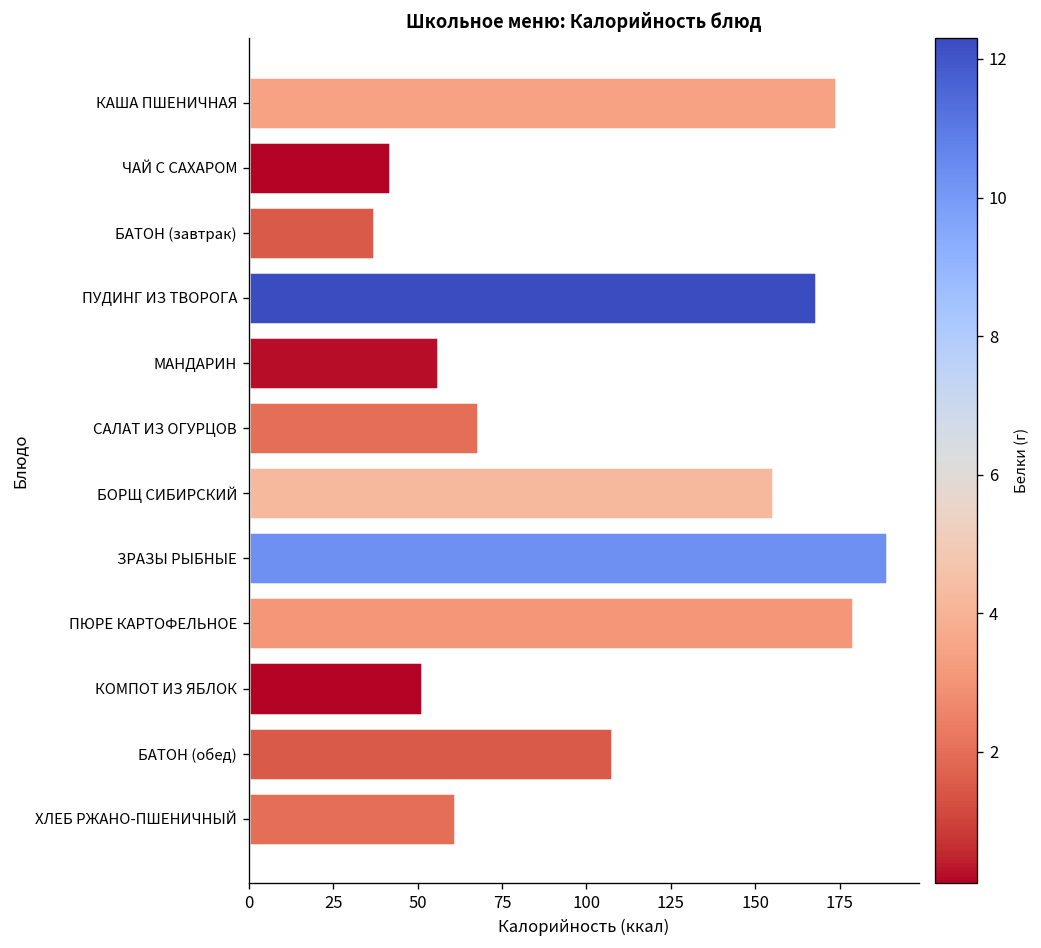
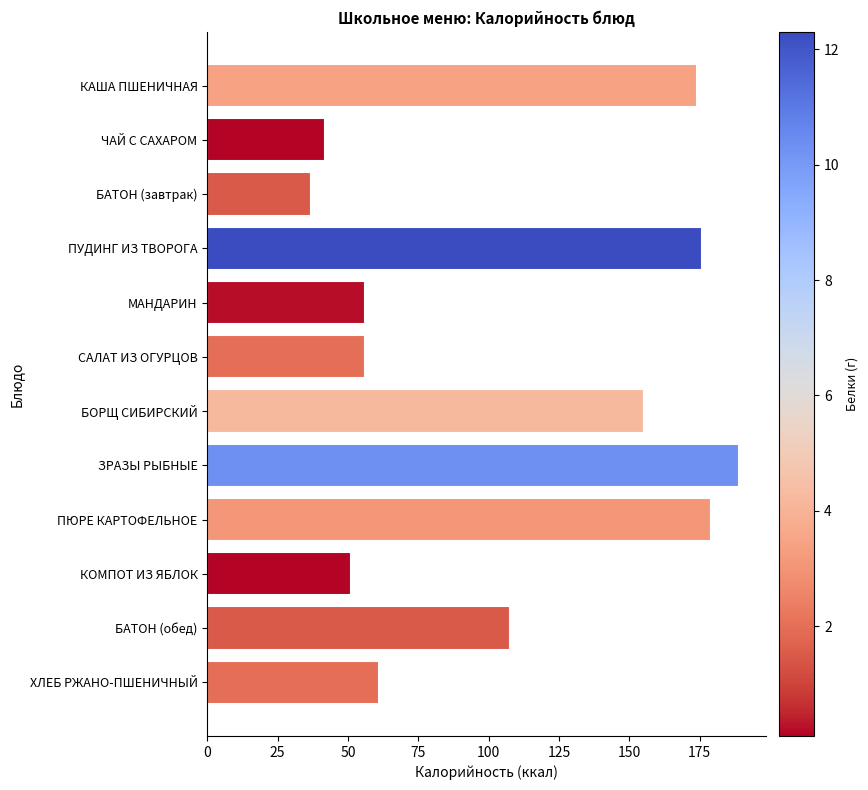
ПУДИНГ ИЗ ТВОРОГА: 168 -> 176
САЛАТ ИЗ ОГУРЦОВ: 68 -> 56
